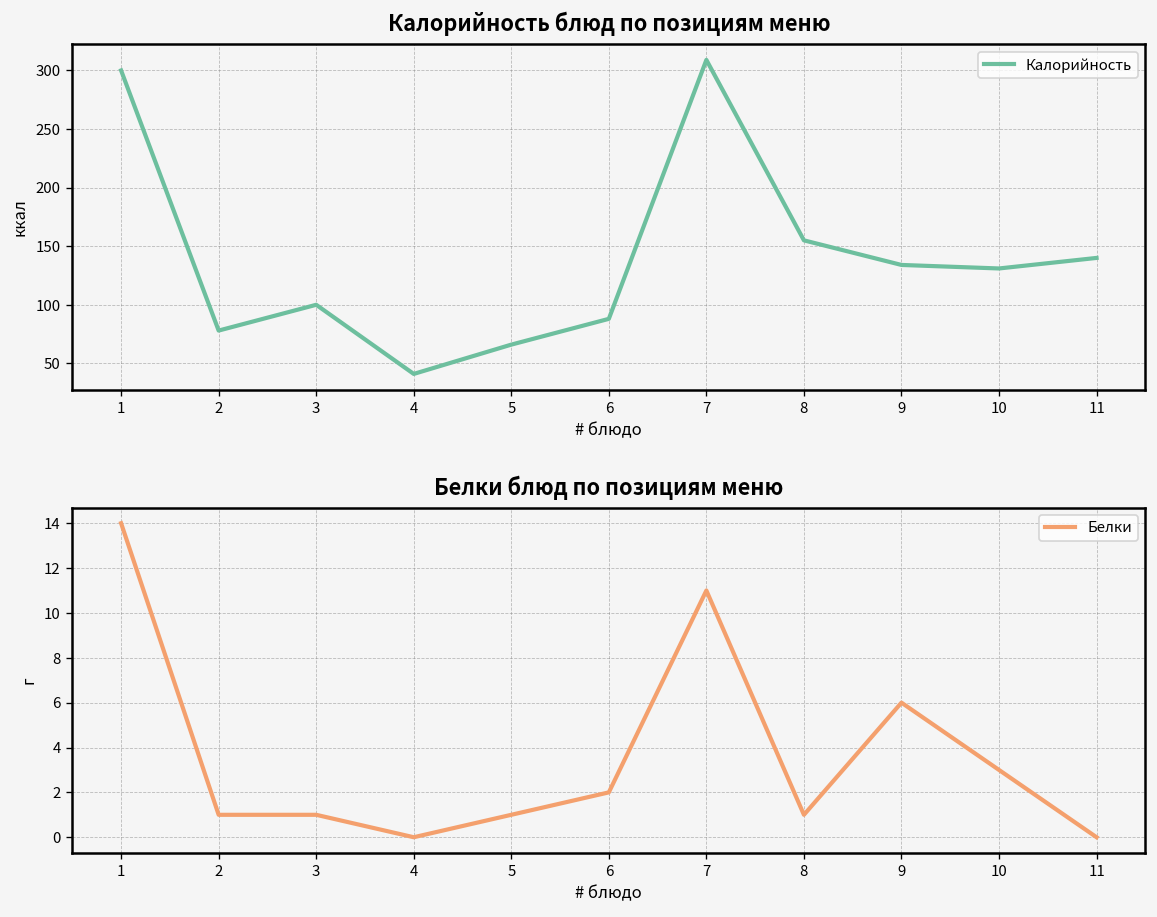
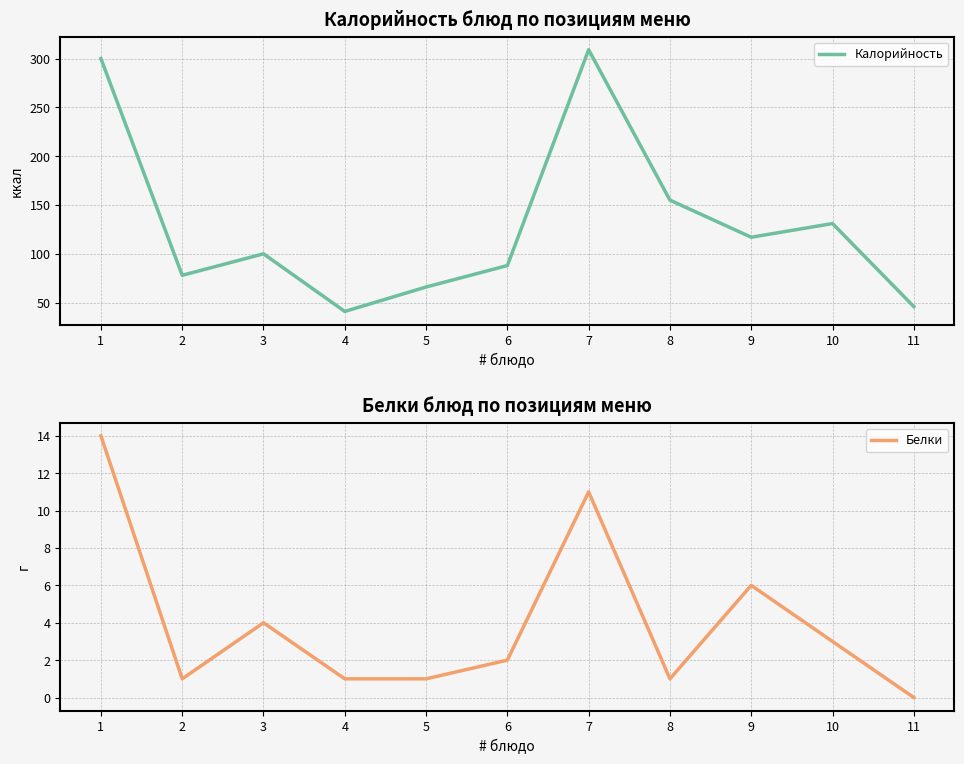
Калорийность блюд по позициям меню, 9: 130 -> 120
Калорийность блюд по позициям меню, 11: 140 -> 50
Белки блюд по позициям меню, 3: 1 -> 4
Белки блюд по позициям меню, 4: 0 -> 1
